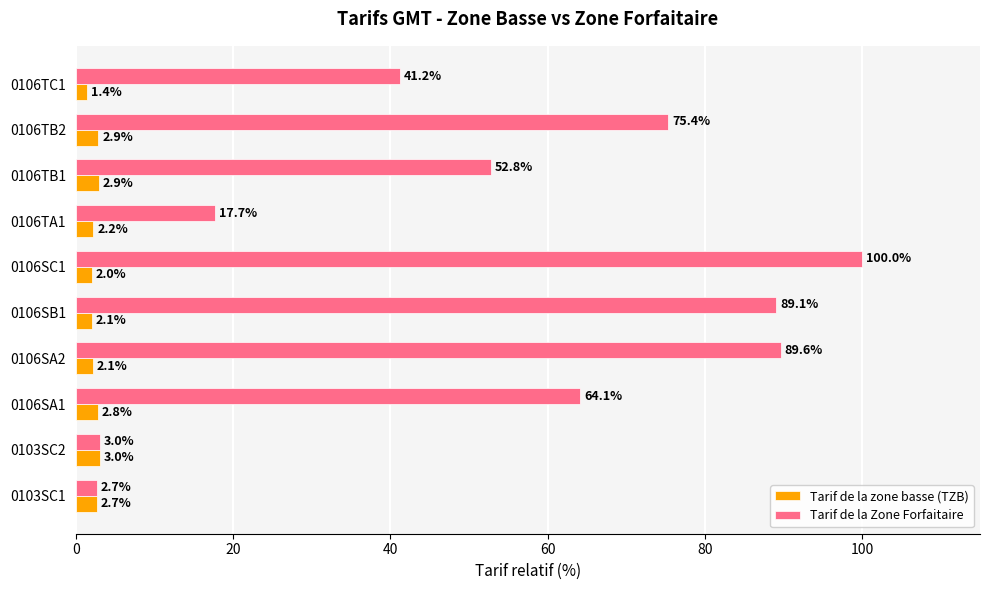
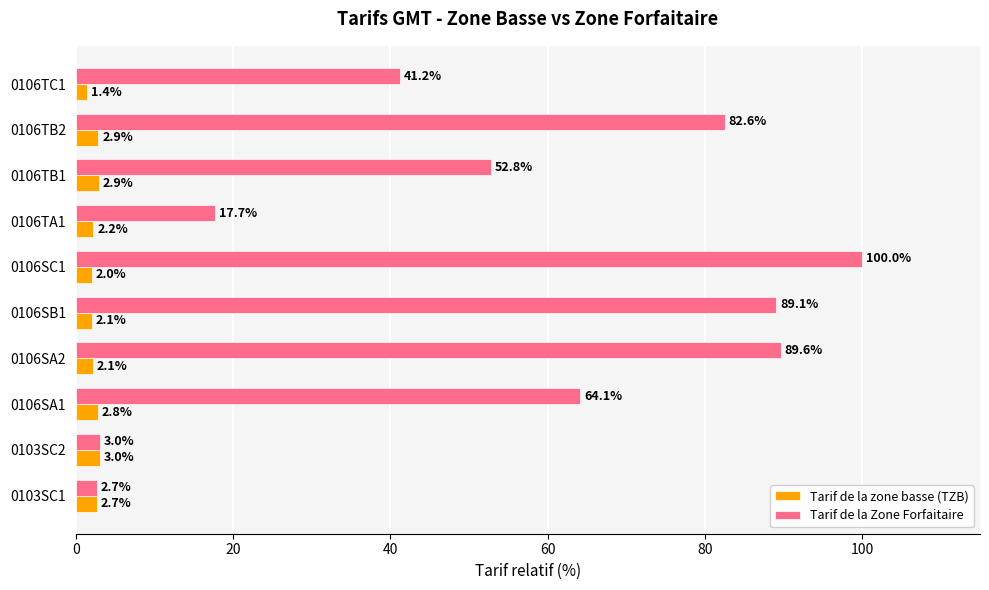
Tarif de la Zone Forfaitaire, 0106TB2: 75.4% -> 82.6%
